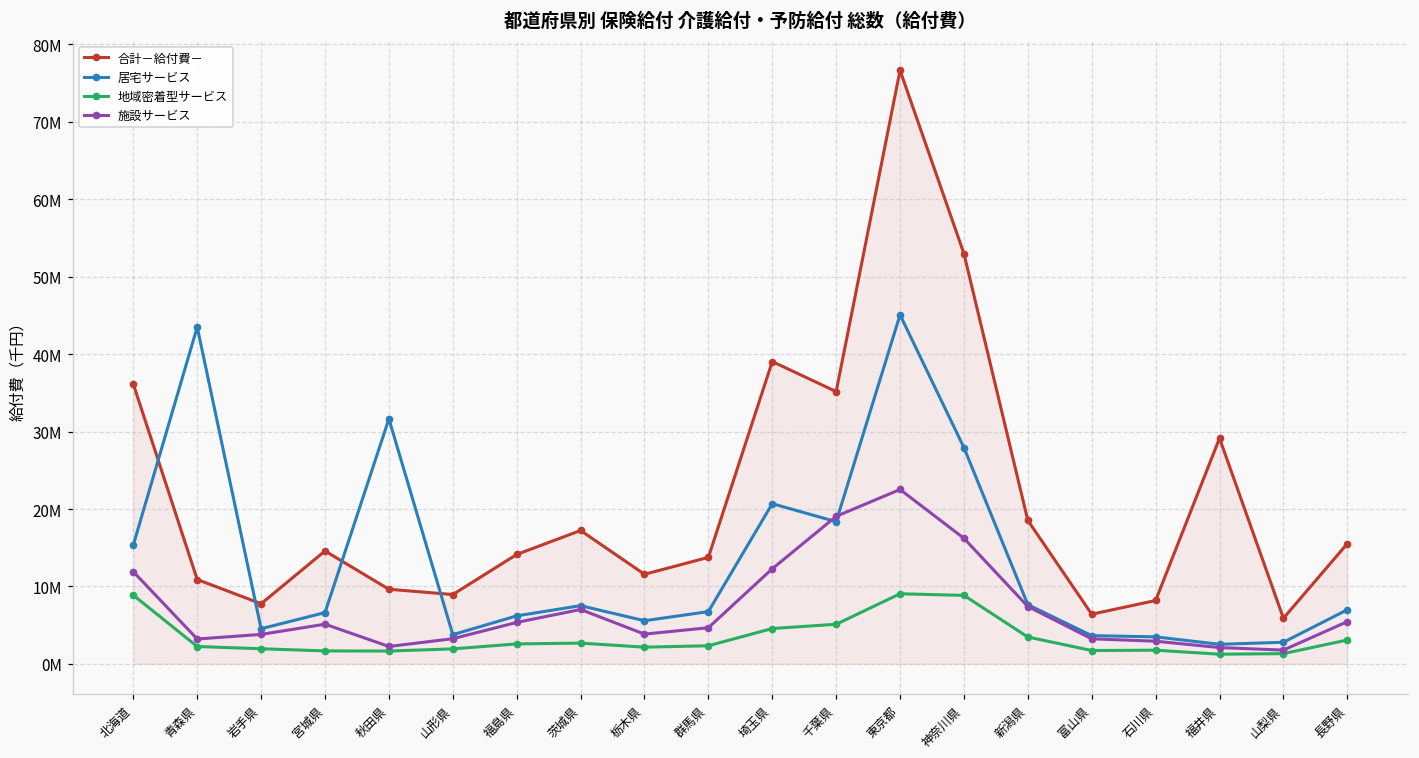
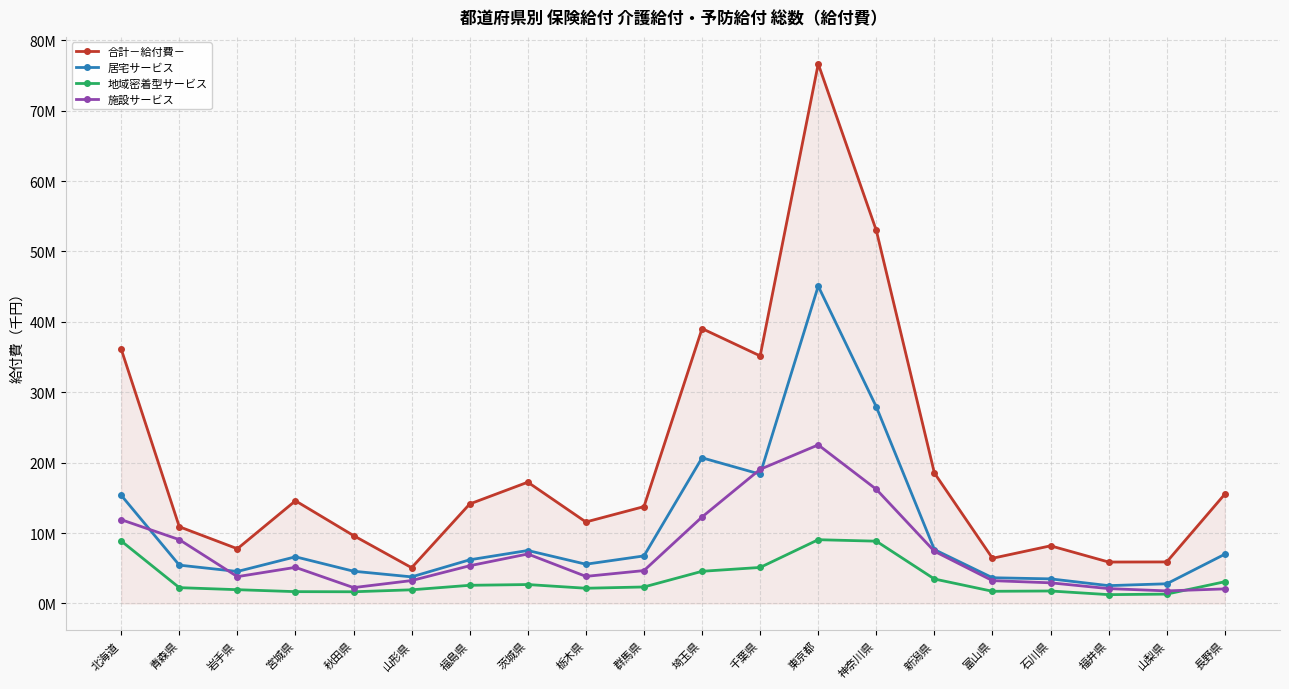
居宅サービス, 青森県: 44000000 -> 5000000
施設サービス, 青森県: 3000000 -> 9000000
居宅サービス, 秋田県: 32000000 -> 5000000
合計－給付費－, 山形県: 9000000 -> 5000000
合計－給付費－, 福井県: 29000000 -> 6000000
施設サービス, 長野県: 5000000 -> 2000000
